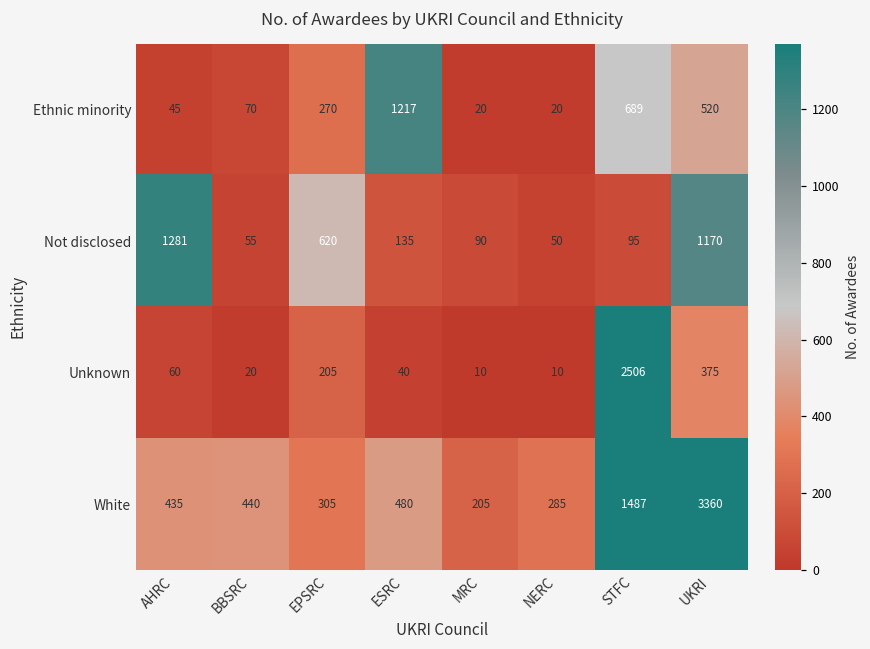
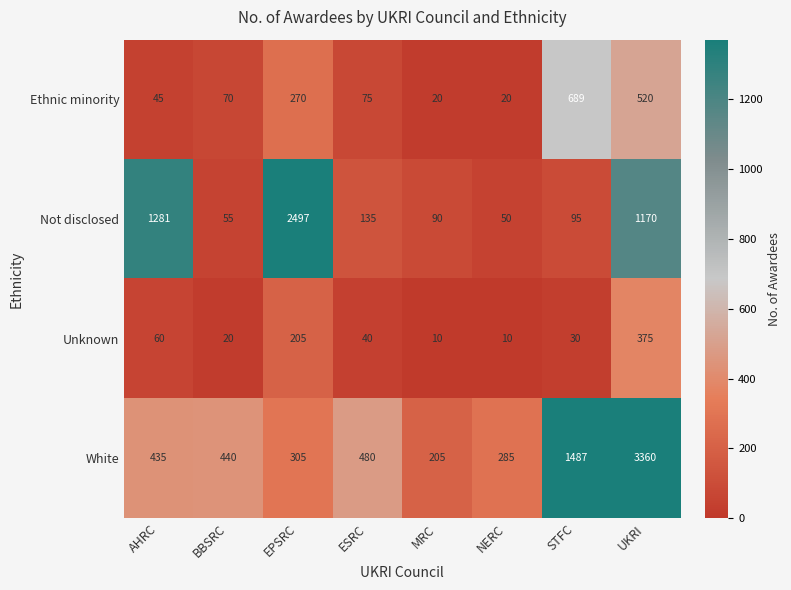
Ethnic minority, ESRC: 1217 -> 75
Not disclosed, EPSRC: 620 -> 2497
Unknown, STFC: 2506 -> 30
